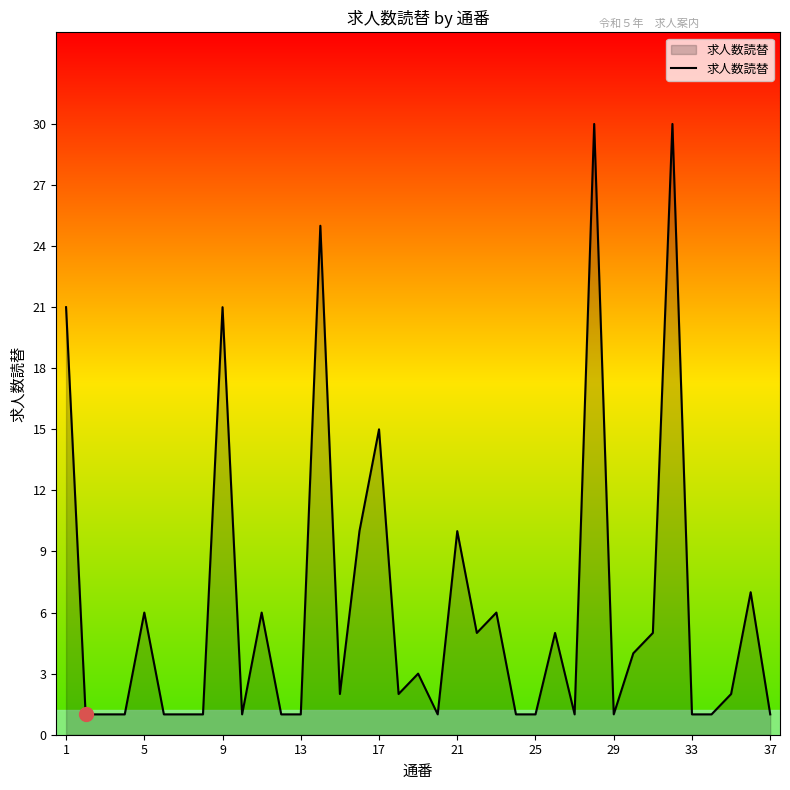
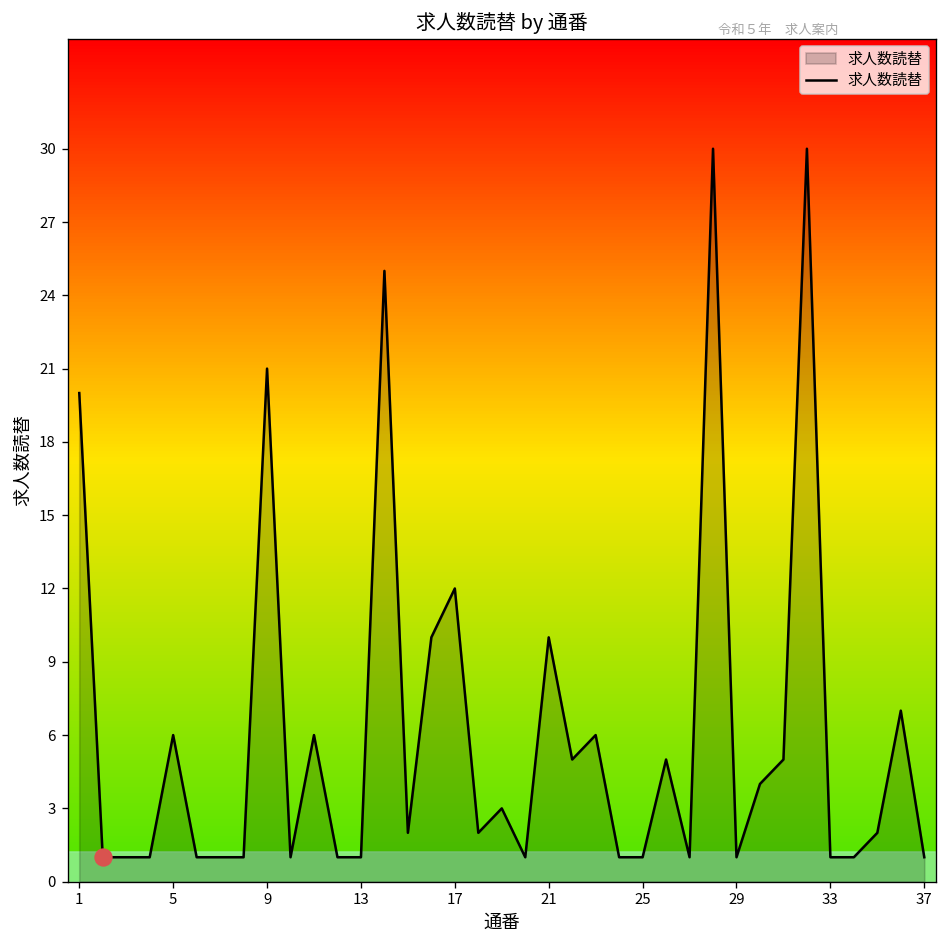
求人数読替, 1: 21 -> 20
求人数読替, 17: 15 -> 12
